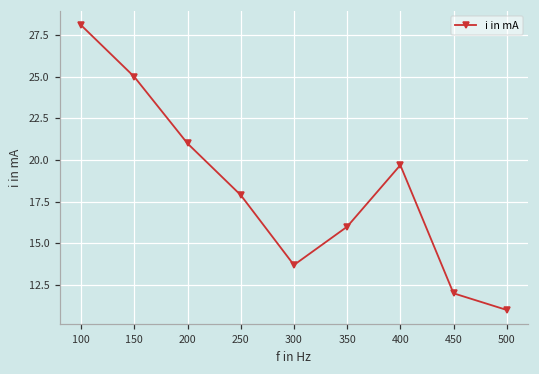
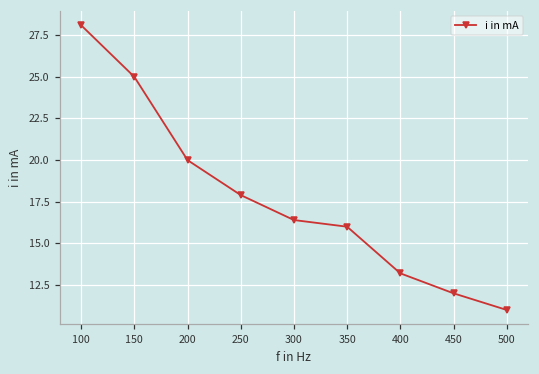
200: 21 -> 20
300: 13.7 -> 16.4
400: 19.7 -> 13.2
